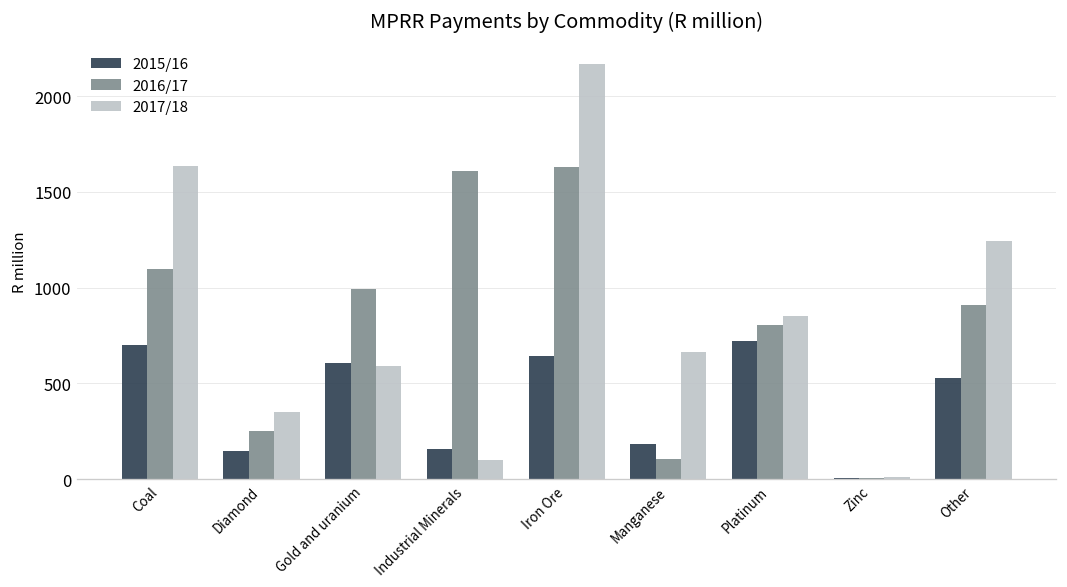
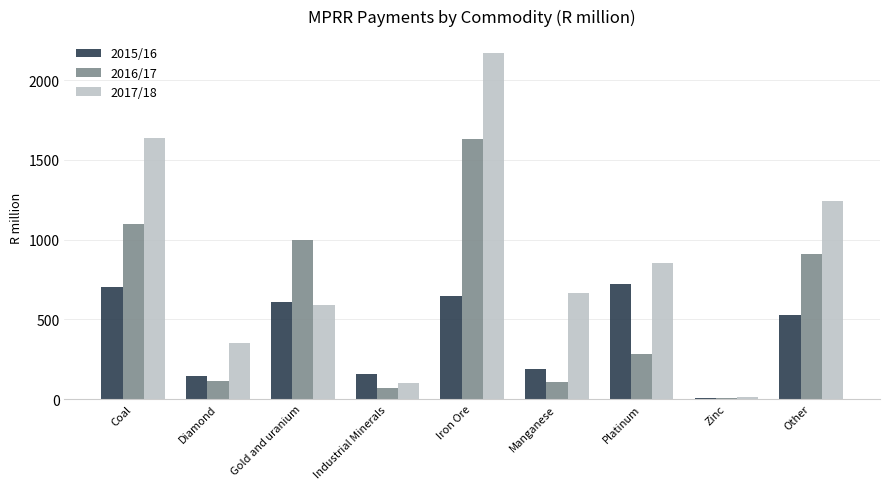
2016/17, Diamond: 250 -> 110
2016/17, Industrial Minerals: 1610 -> 70
2016/17, Platinum: 800 -> 280
